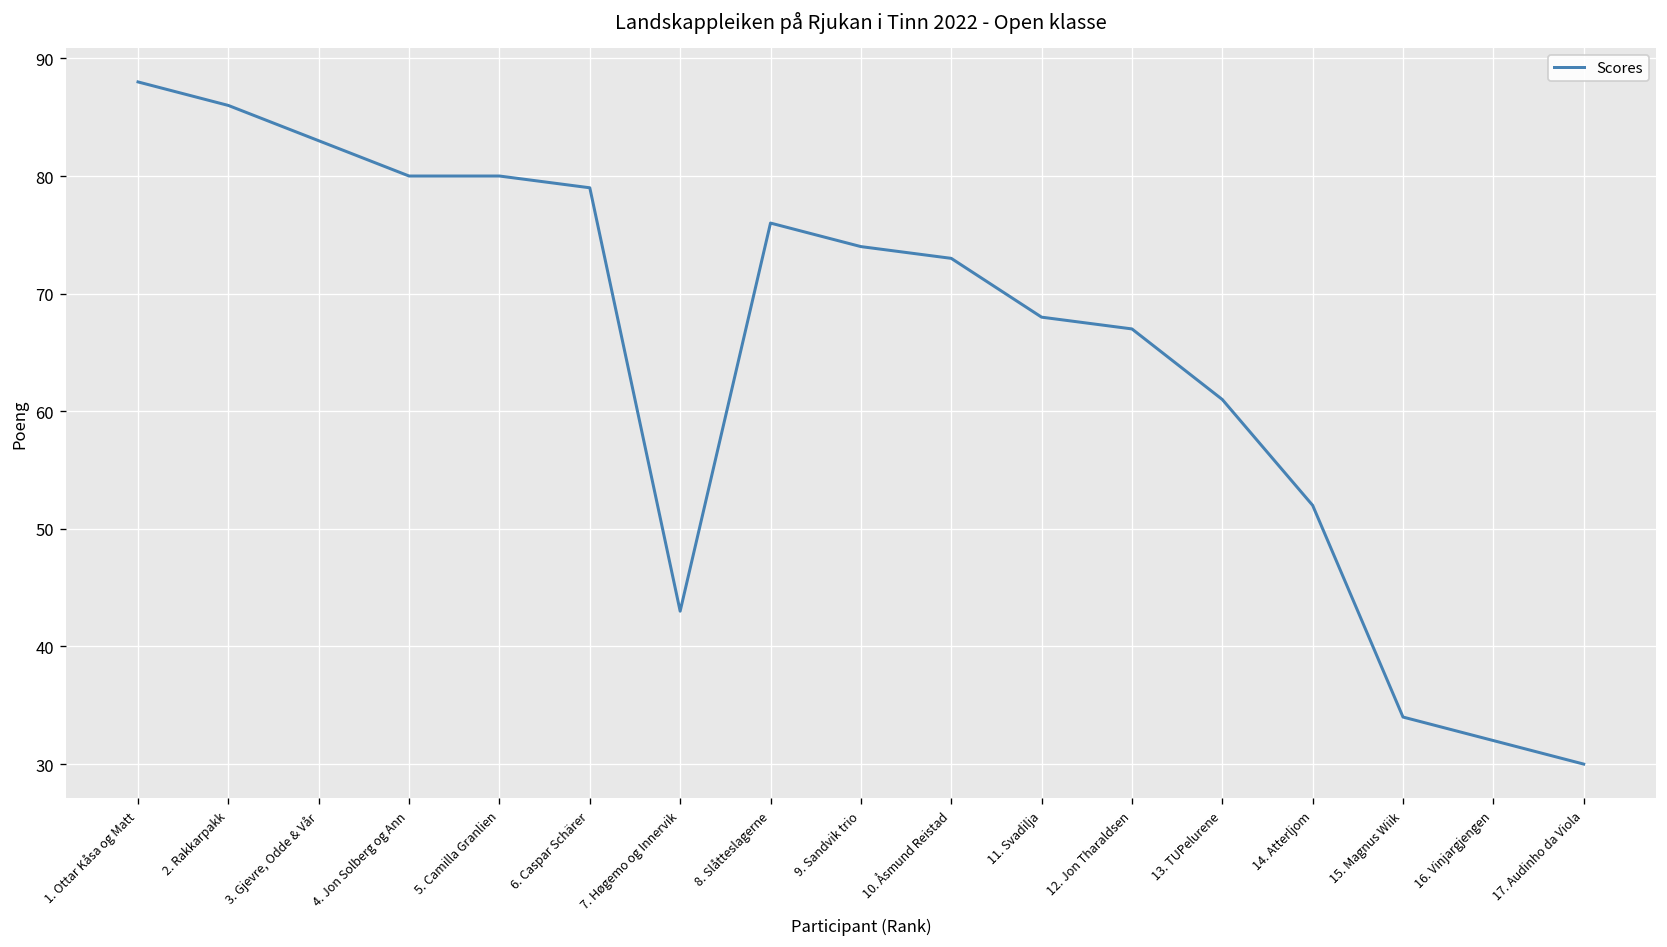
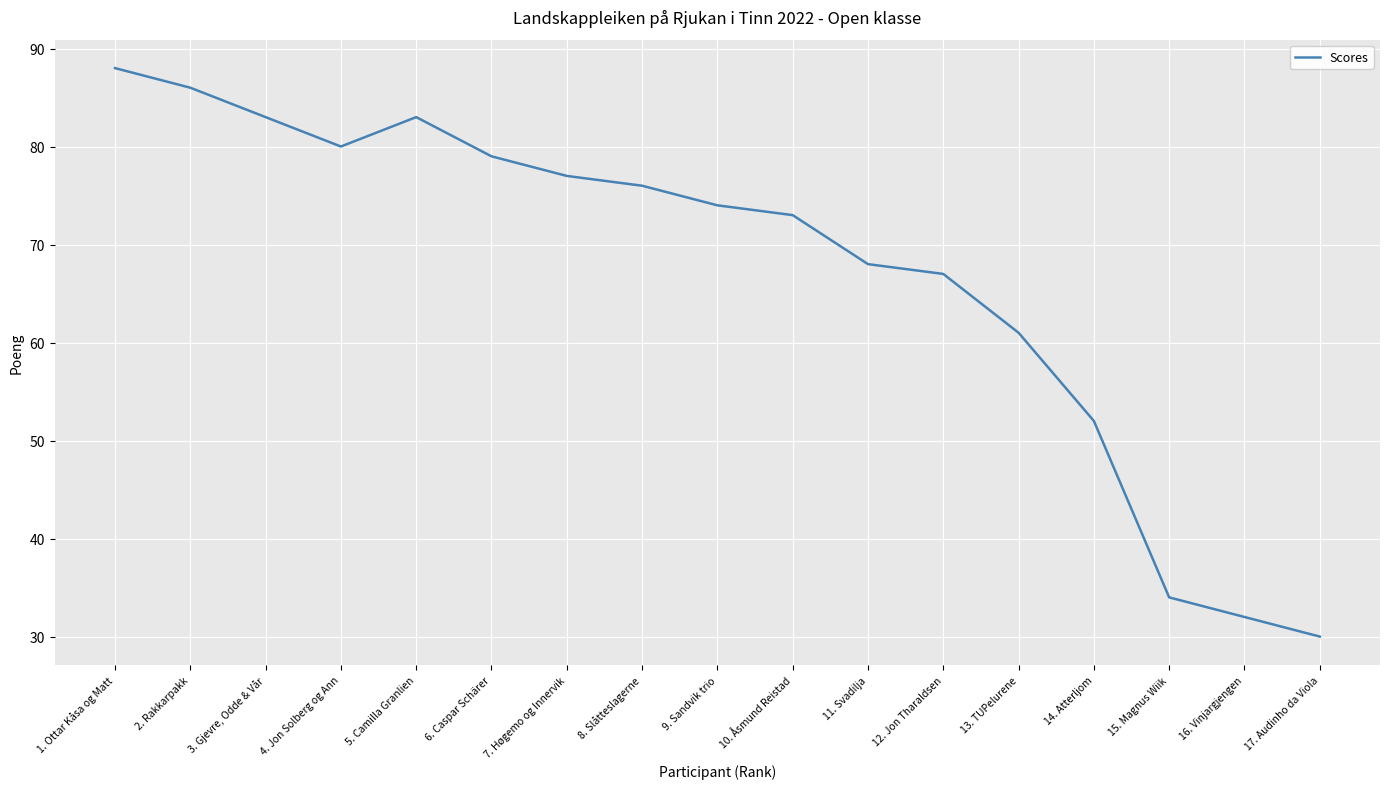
5. Camilla Granlien: 80 -> 83
7. Høgemo og Innervik: 43 -> 77
